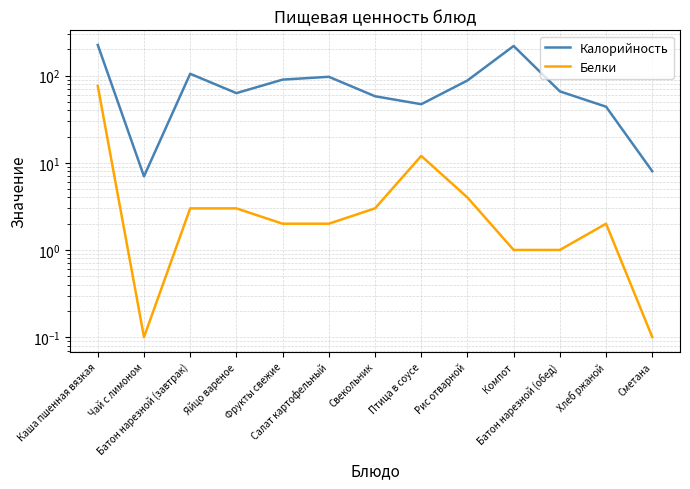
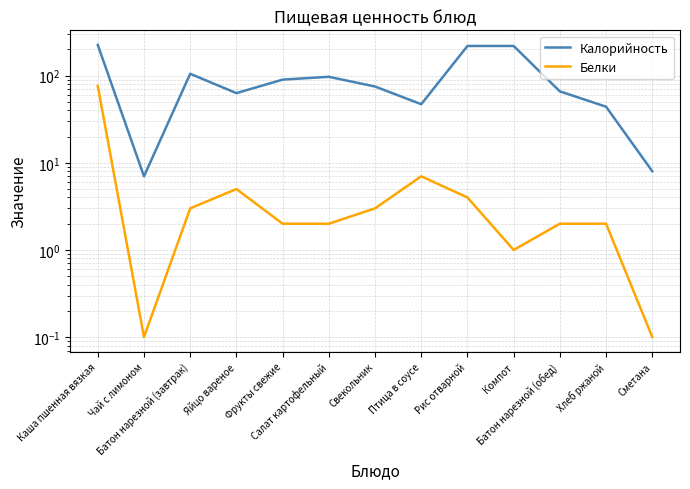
Белки, Яйцо вареное: 3 -> 5
Калорийность, Свекольник: 60 -> 80
Белки, Птица в соусе: 12 -> 7
Калорийность, Рис отварной: 90 -> 220
Белки, Батон нарезной (обед): 1 -> 2
